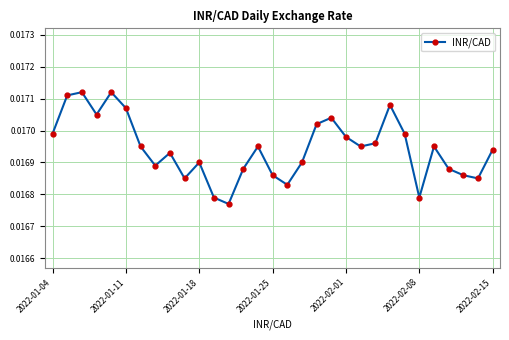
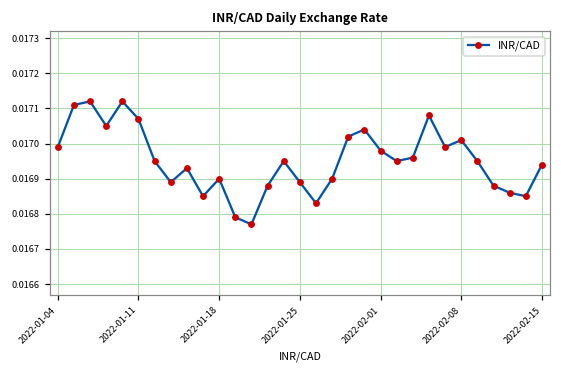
2022-01-25: 0.01686 -> 0.01689
2022-02-08: 0.01679 -> 0.01701
